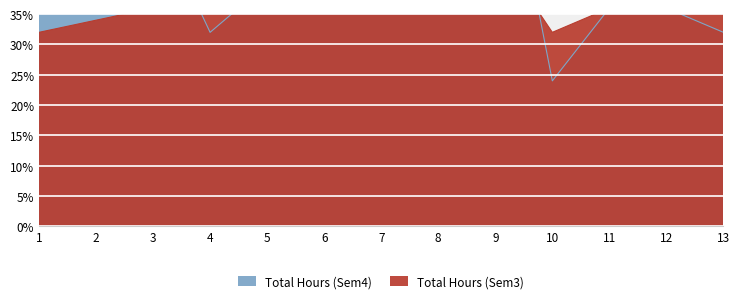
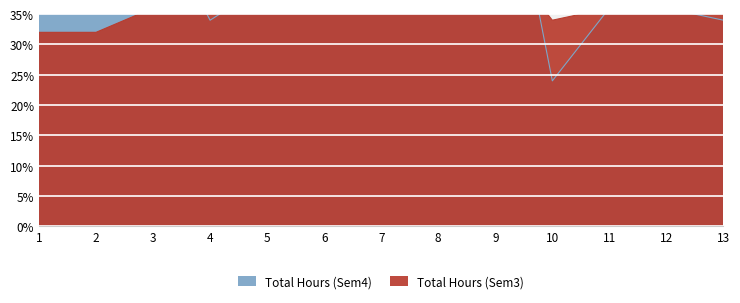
Total Hours (Sem3), 2: 34% -> 32%
Total Hours (Sem4), 4: 32% -> 34%
Total Hours (Sem3), 10: 32% -> 34%
Total Hours (Sem4), 13: 32% -> 34%
